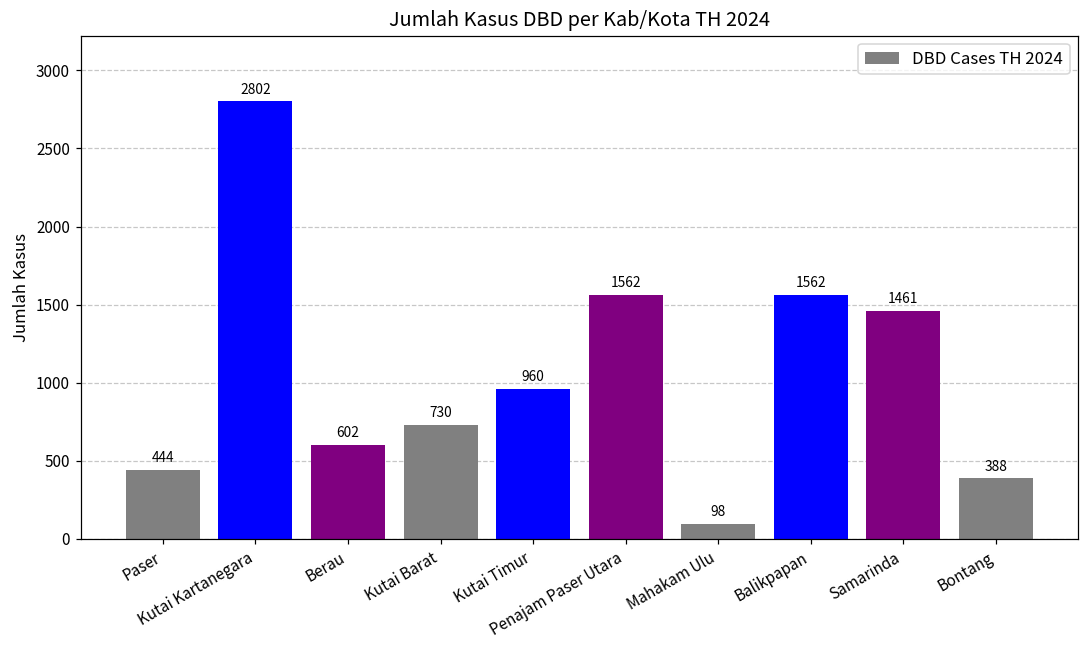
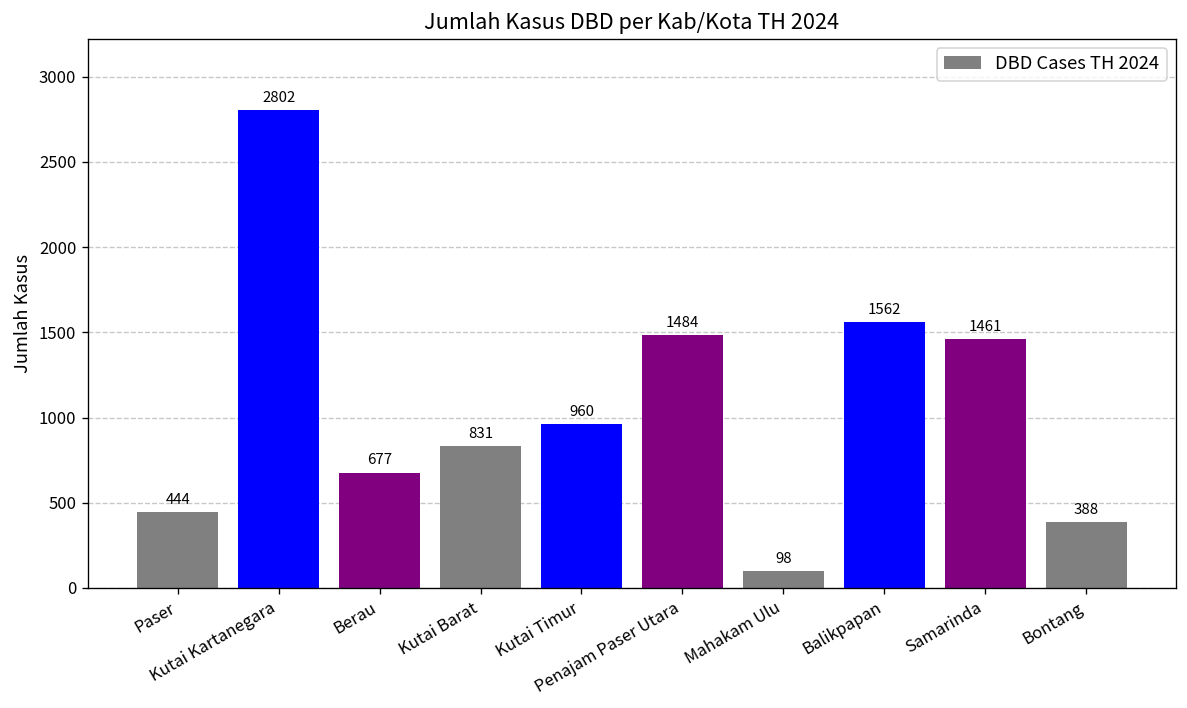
Berau: 602 -> 677
Kutai Barat: 730 -> 831
Penajam Paser Utara: 1562 -> 1484
